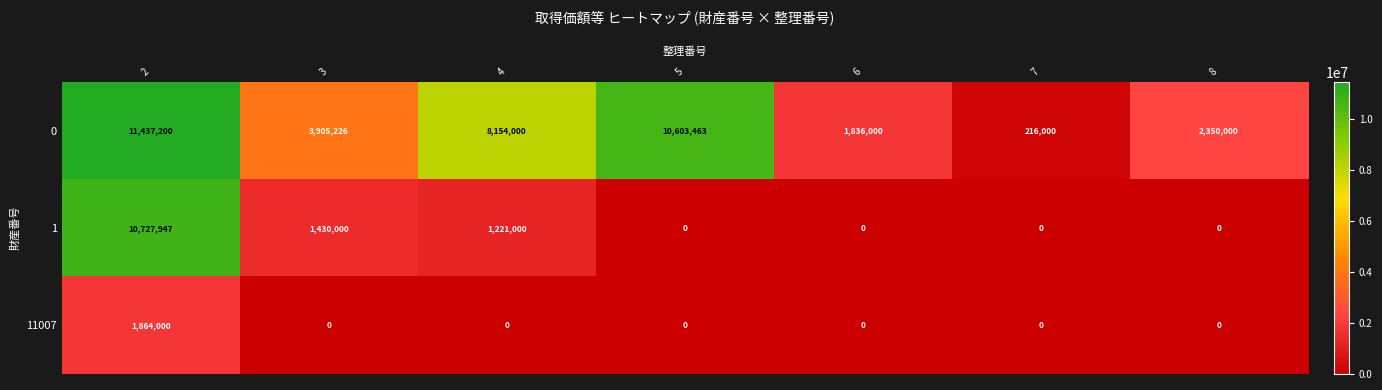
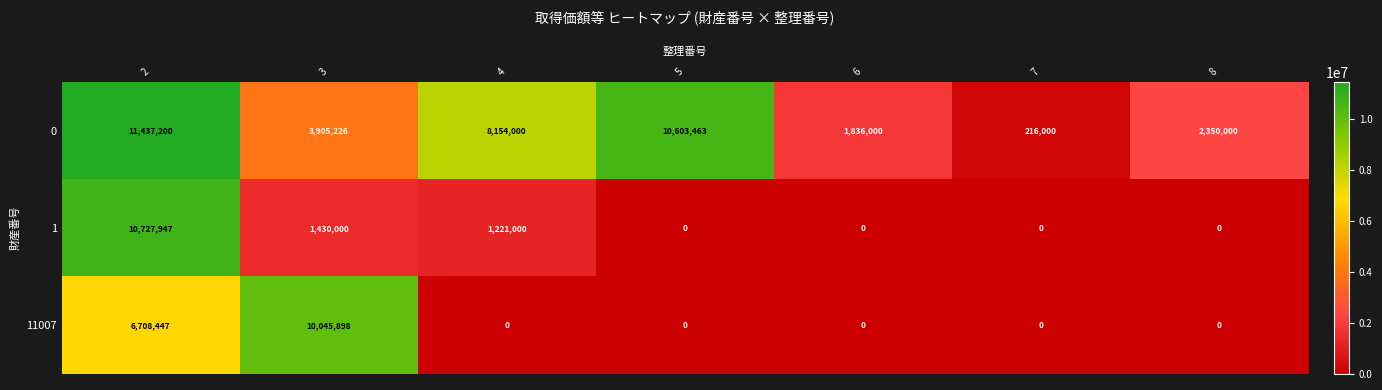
11007, 2: 1,864,000 -> 6,708,447
11007, 3: 0 -> 10,045,898
